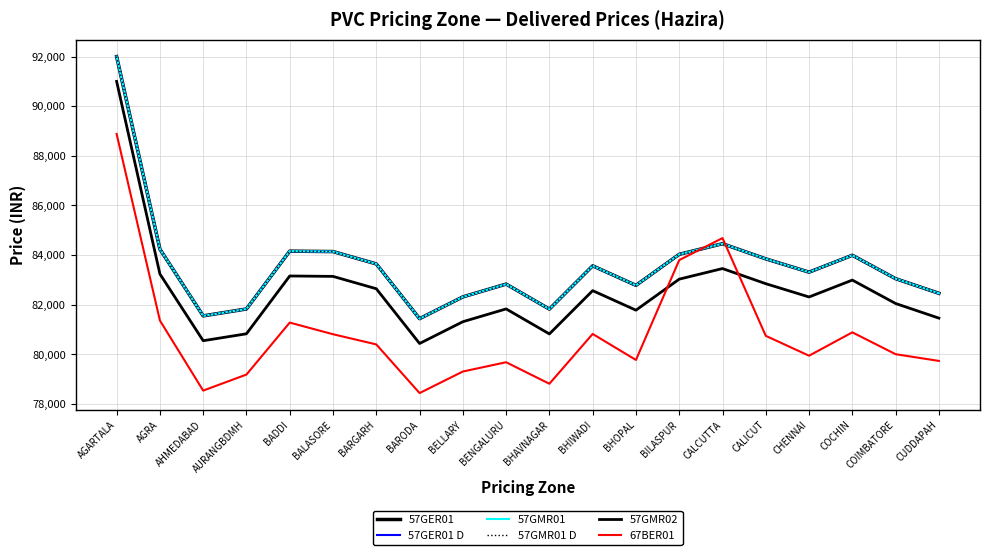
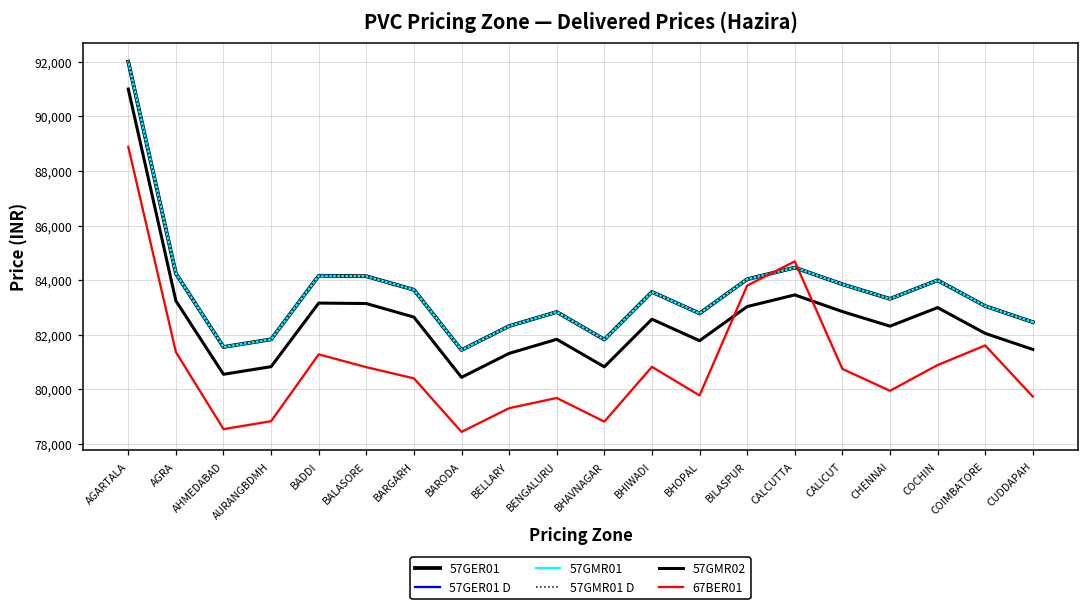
67BER01, AURANGBDMH: 79,200 -> 78,800
67BER01, COIMBATORE: 80,000 -> 81,600
